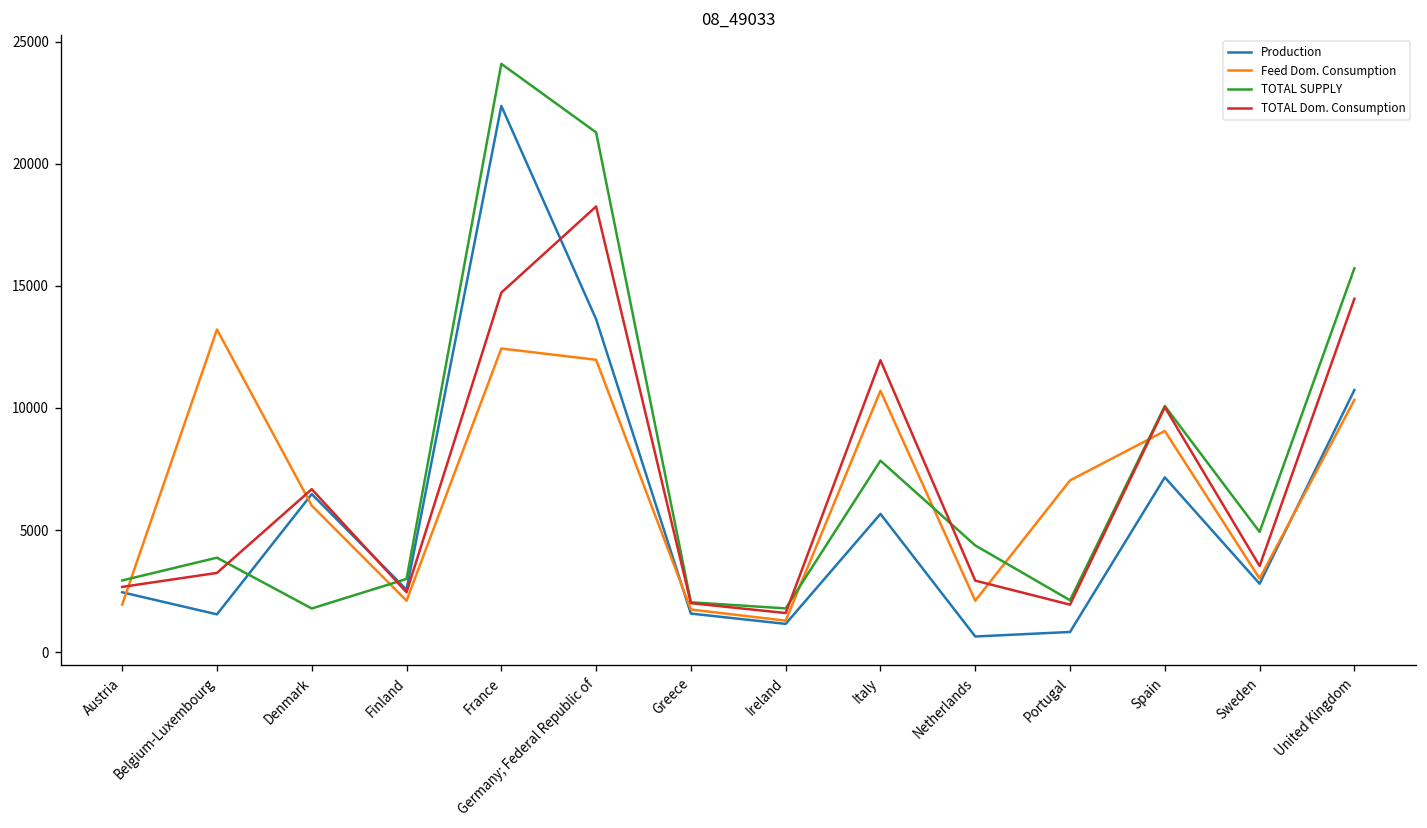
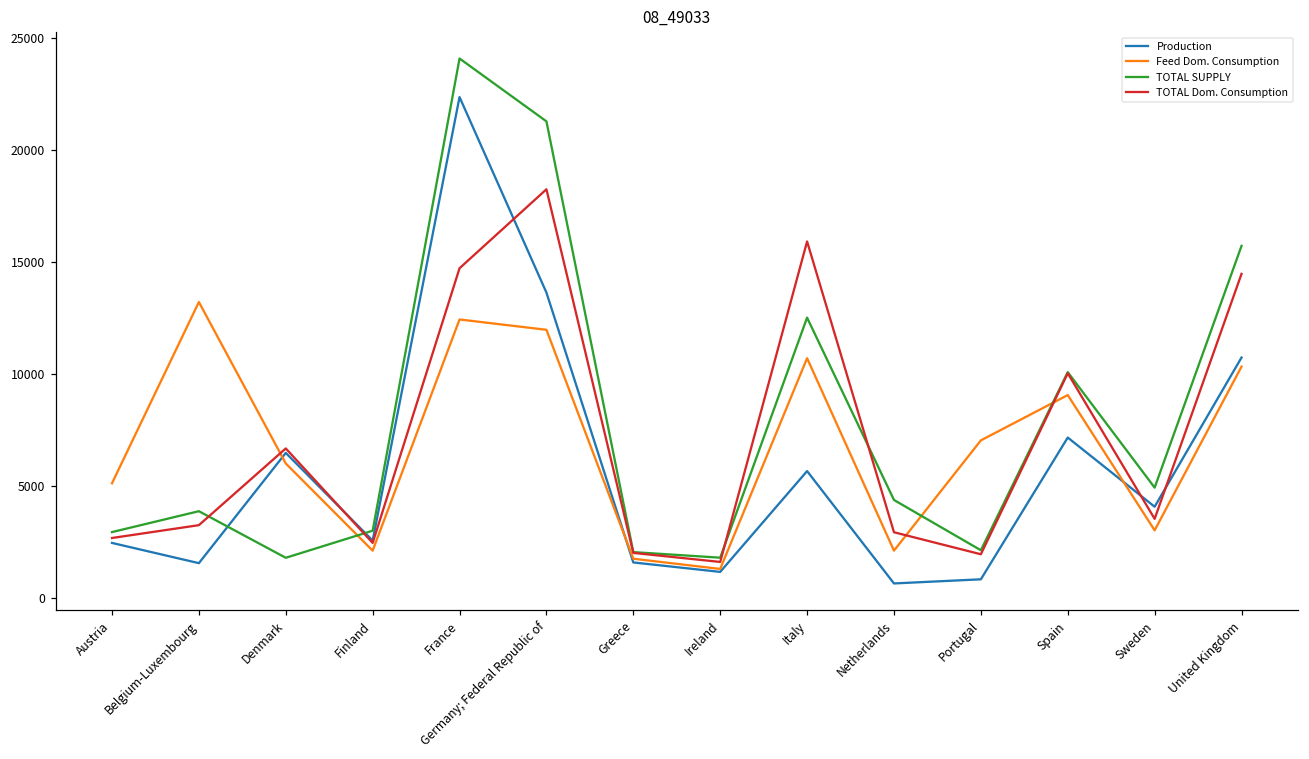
Feed Dom. Consumption, Austria: 2000 -> 5100
TOTAL SUPPLY, Italy: 7800 -> 12500
TOTAL Dom. Consumption, Italy: 12000 -> 15900
Production, Sweden: 2800 -> 4100
